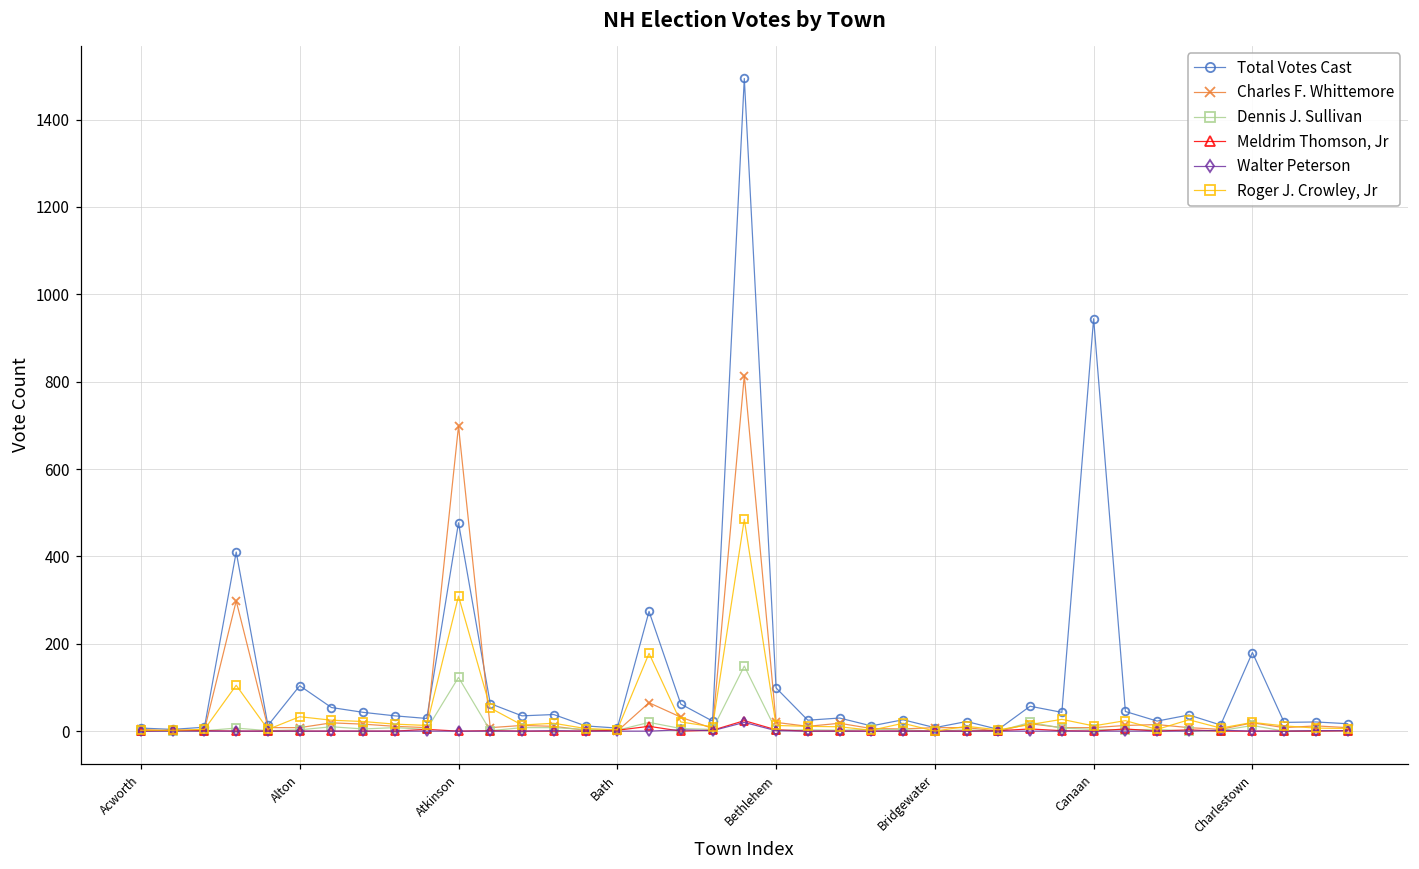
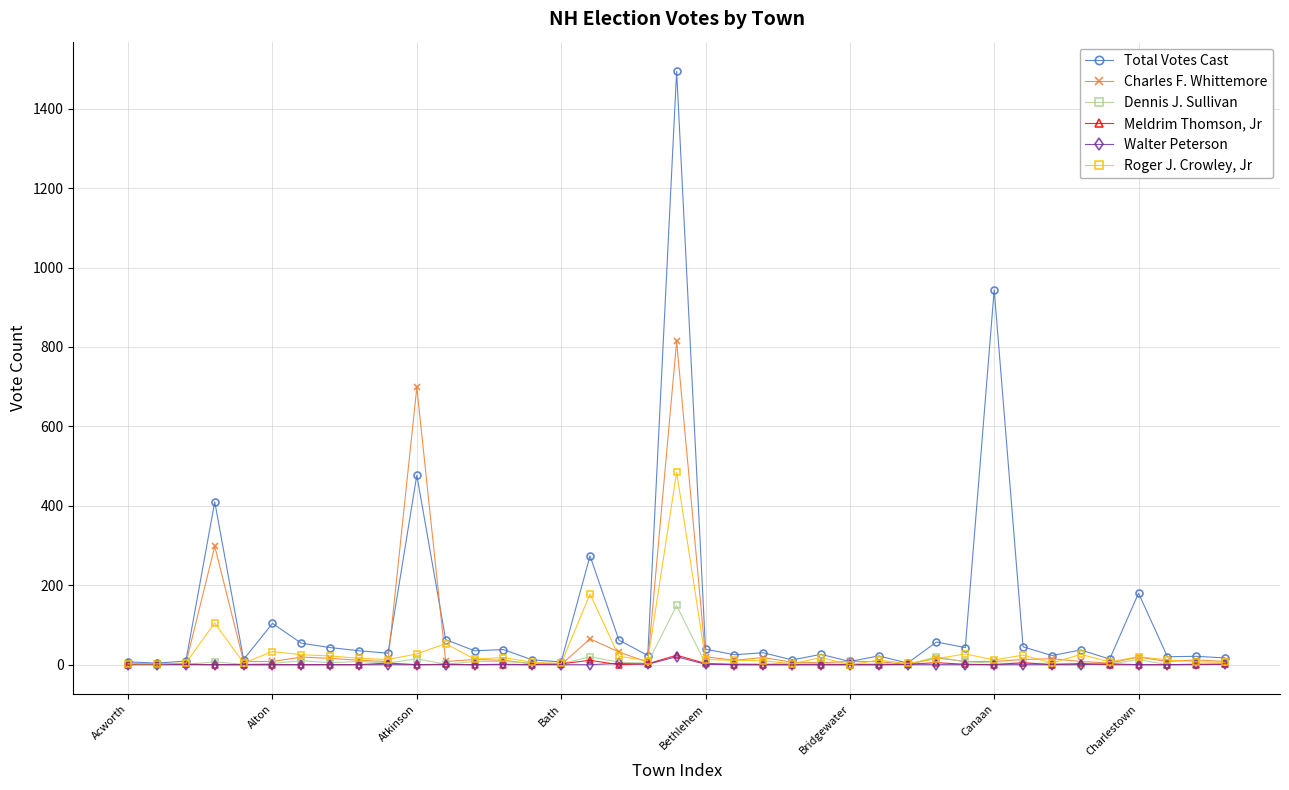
Dennis J. Sullivan, Atkinson: 120 -> 20
Roger J. Crowley, Jr, Atkinson: 310 -> 30
Total Votes Cast, Bethlehem: 100 -> 40
